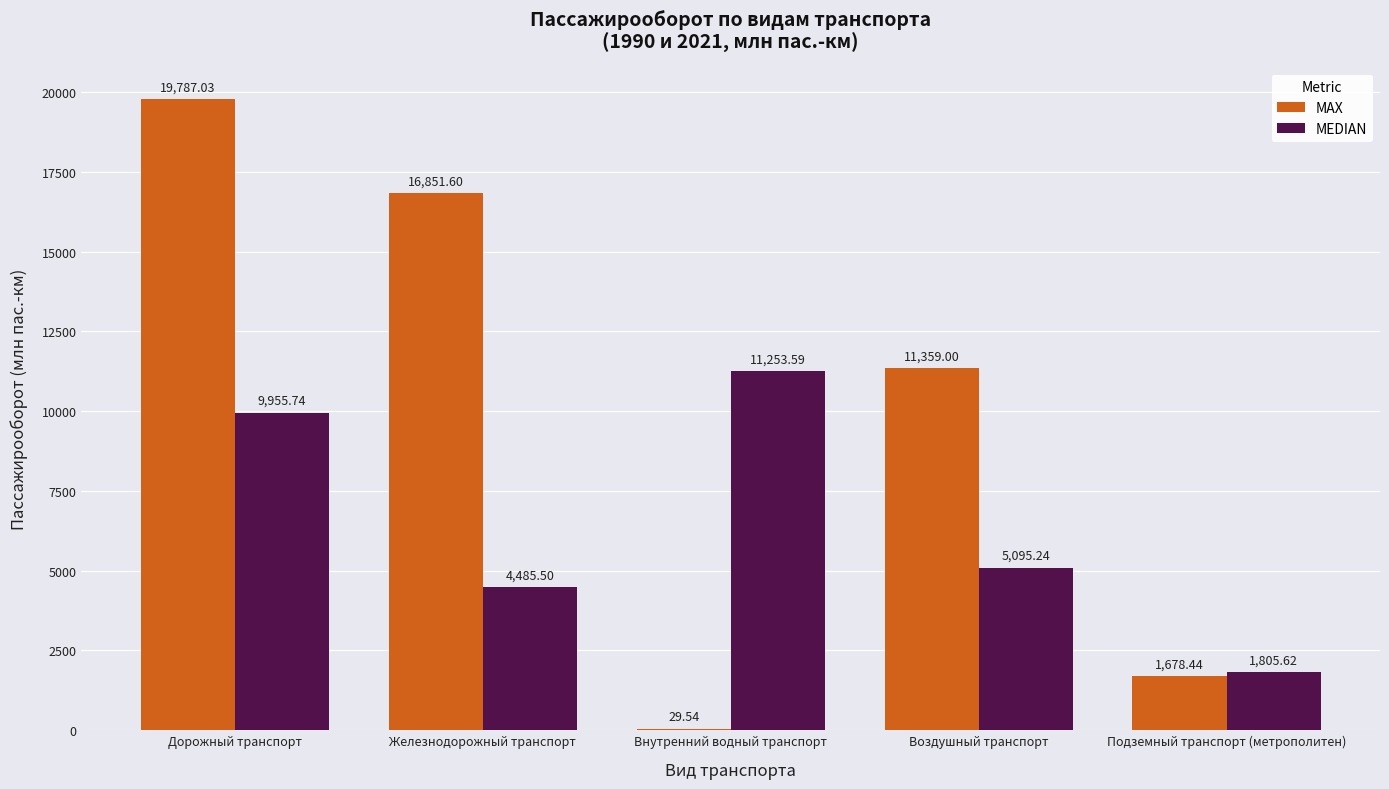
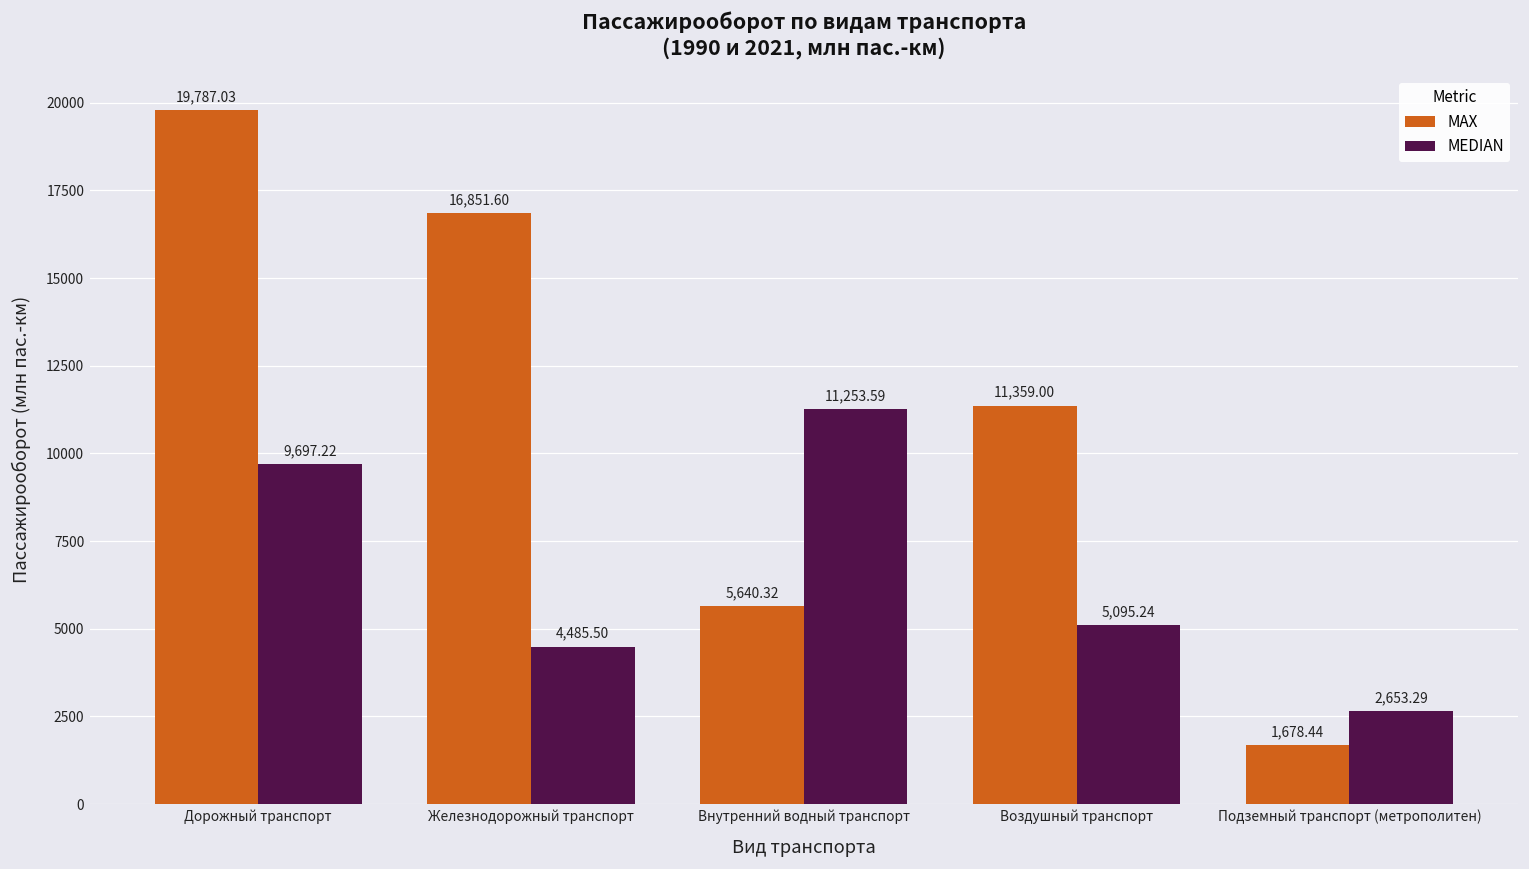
MEDIAN, Дорожный транспорт: 9,955.74 -> 9,697.22
MAX, Внутренний водный транспорт: 29.54 -> 5,640.32
MEDIAN, Подземный транспорт (метрополитен): 1,805.62 -> 2,653.29
